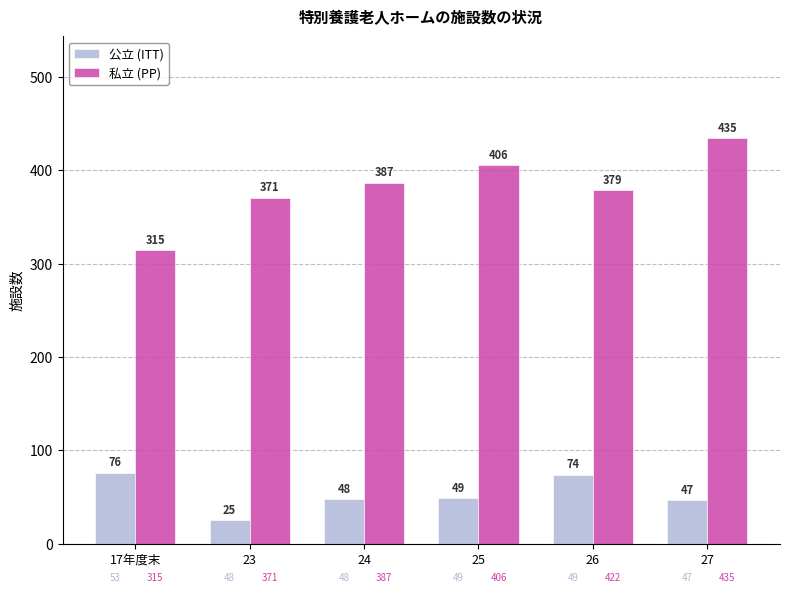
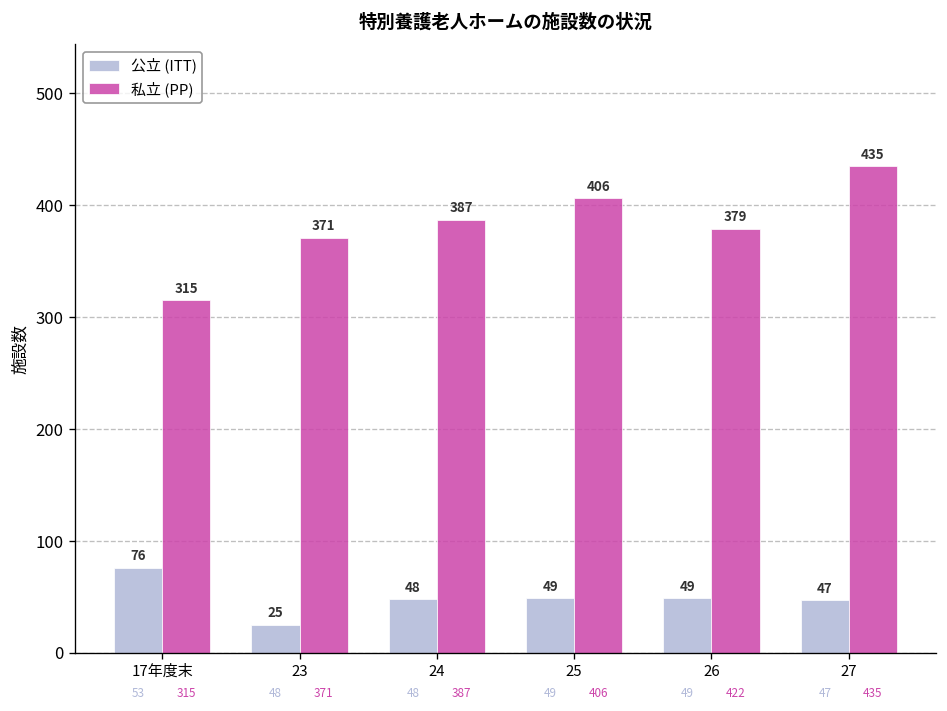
公立 (ITT), 26: 74 -> 49
